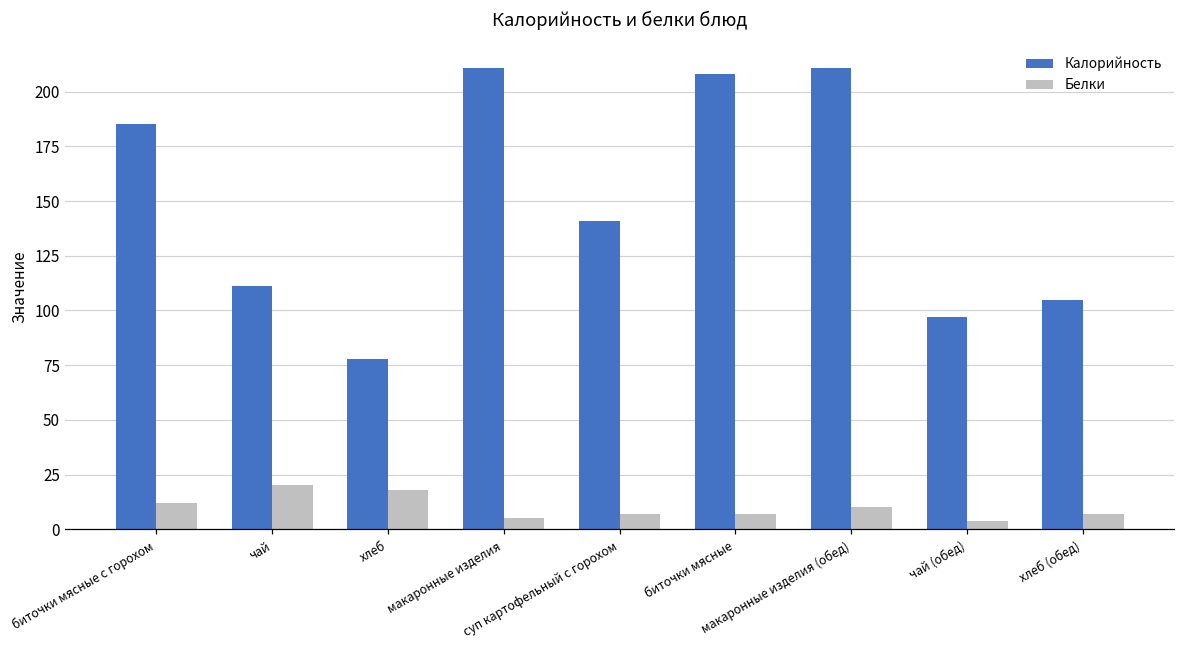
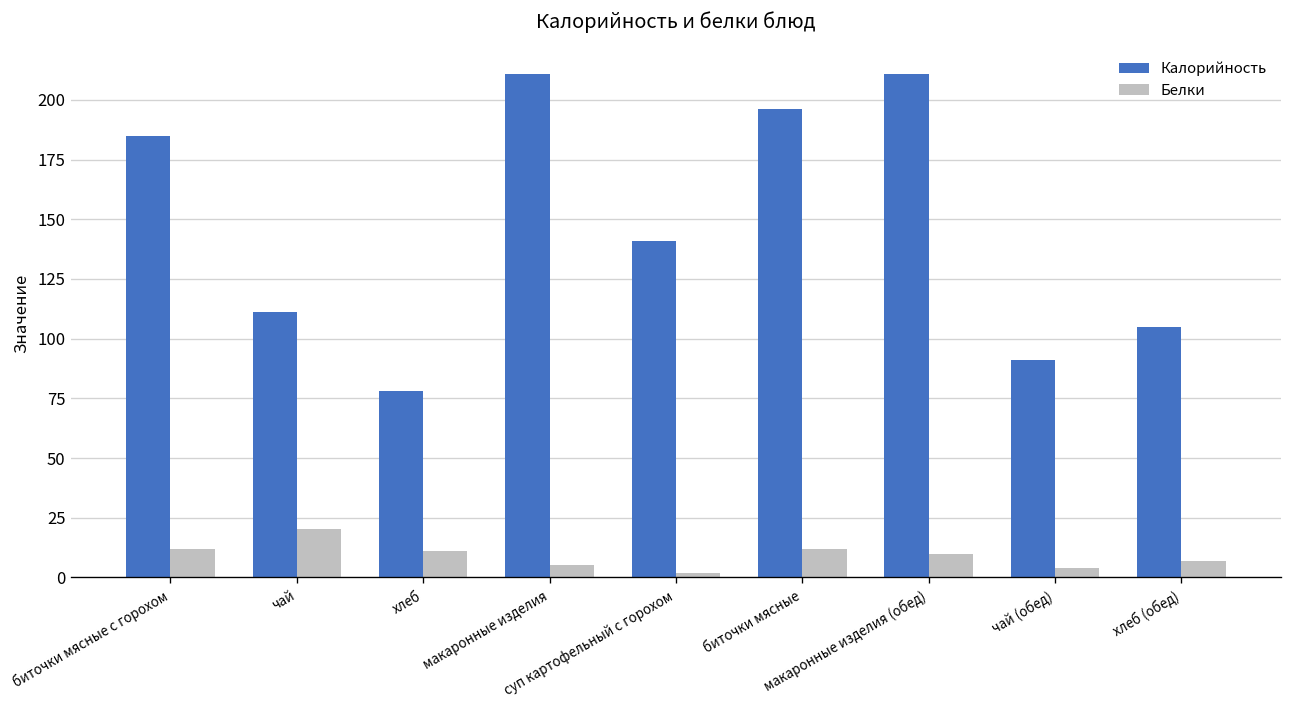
Белки, хлеб: 18 -> 11
Белки, суп картофельный с горохом: 7 -> 2
Калорийность, биточки мясные: 208 -> 196
Белки, биточки мясные: 7 -> 12
Калорийность, чай (обед): 97 -> 91
